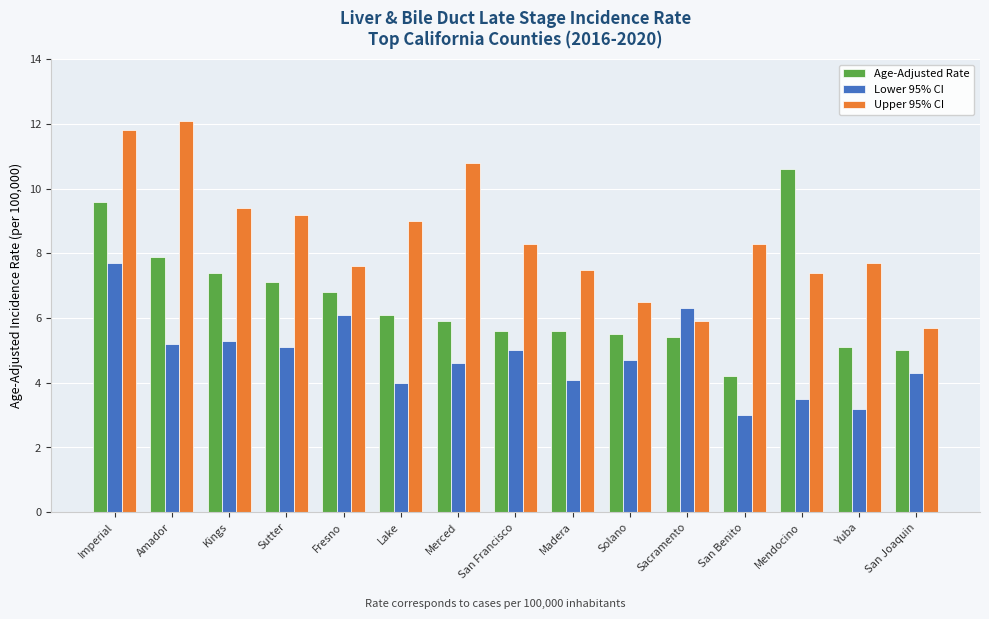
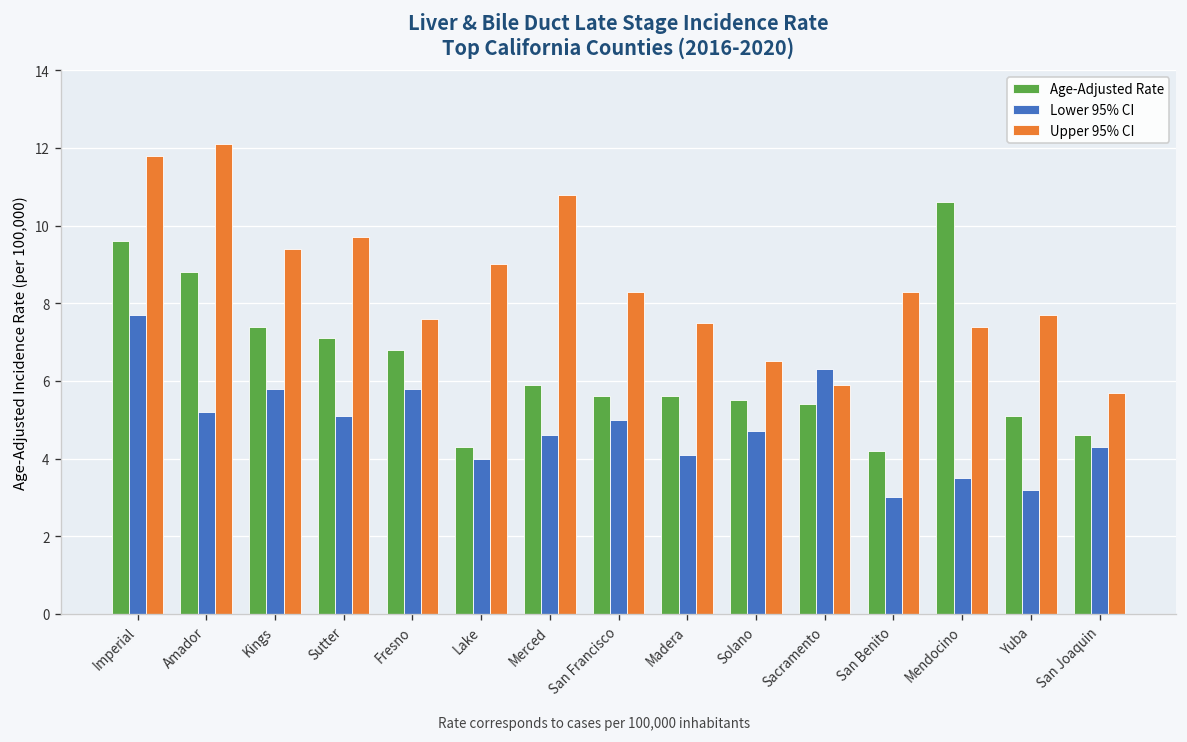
Age-Adjusted Rate, Amador: 7.9 -> 8.8
Lower 95% CI, Kings: 5.3 -> 5.8
Upper 95% CI, Sutter: 9.2 -> 9.7
Lower 95% CI, Fresno: 6.1 -> 5.8
Age-Adjusted Rate, Lake: 6.1 -> 4.3
Age-Adjusted Rate, San Joaquin: 5.0 -> 4.6
